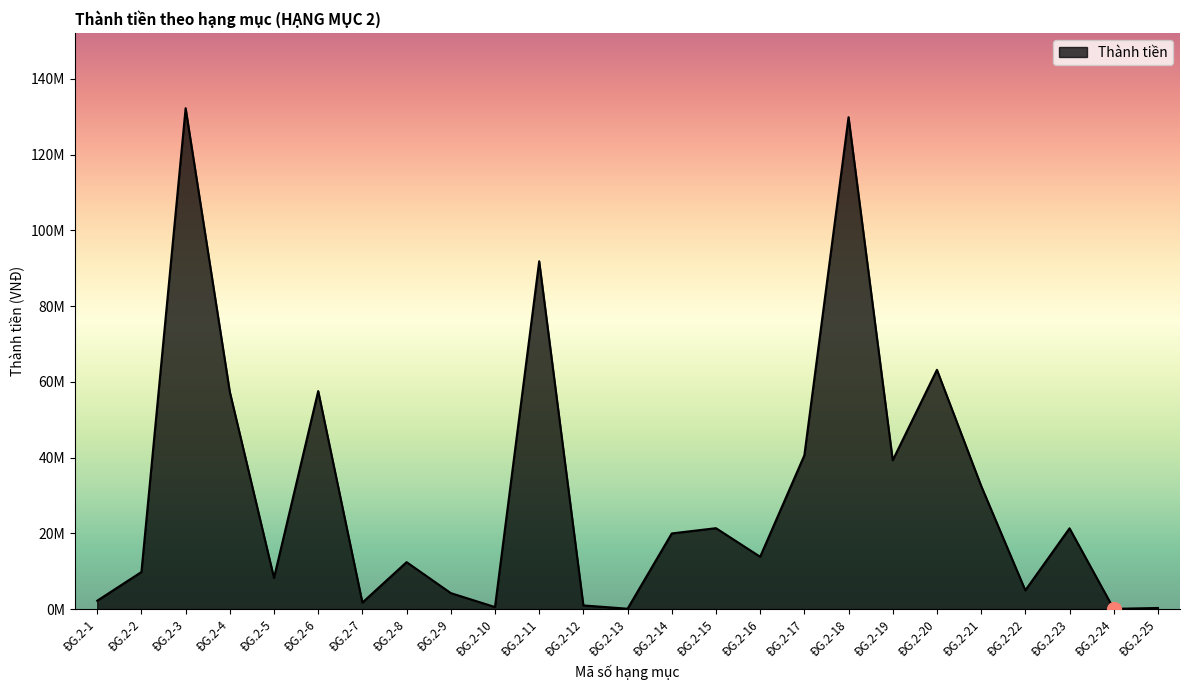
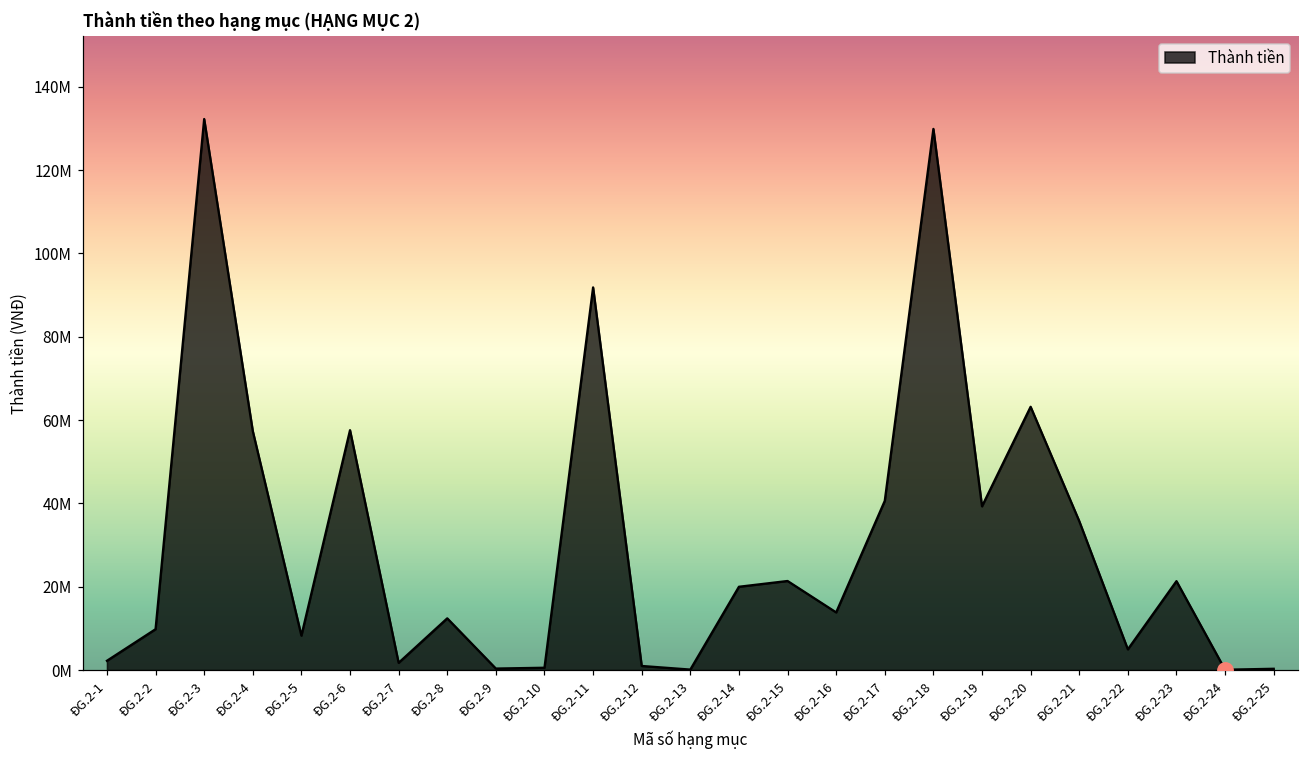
Thành tiền, ĐG.2-9: 4000000 -> 0
Thành tiền, ĐG.2-21: 33000000 -> 36000000
